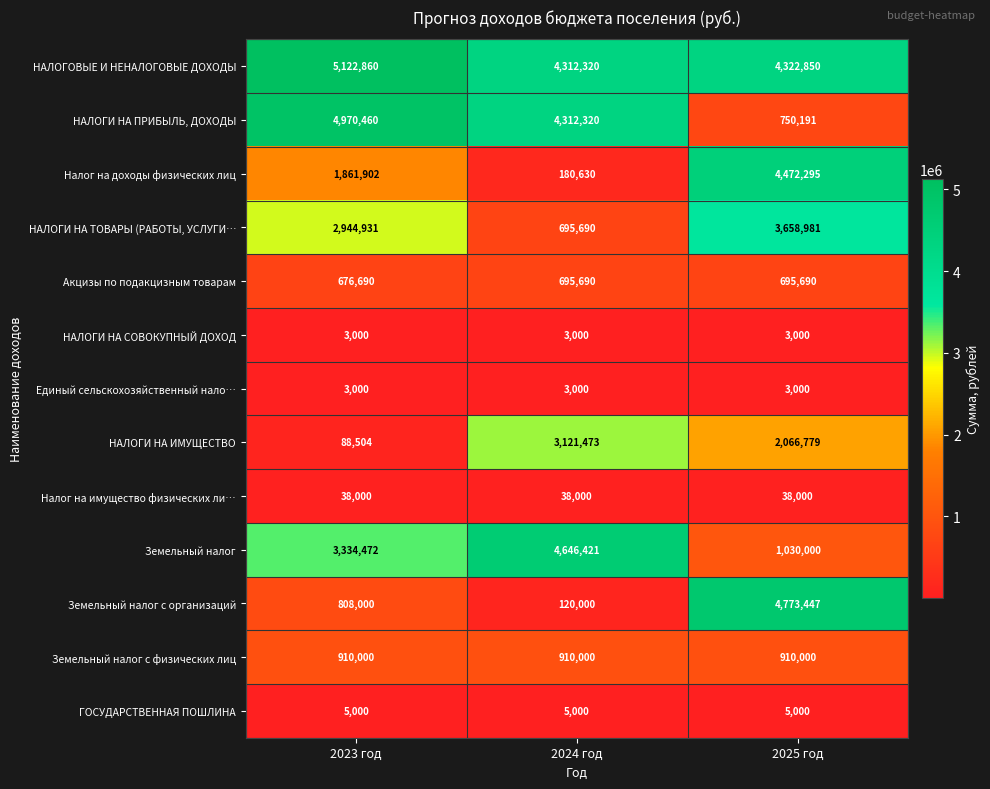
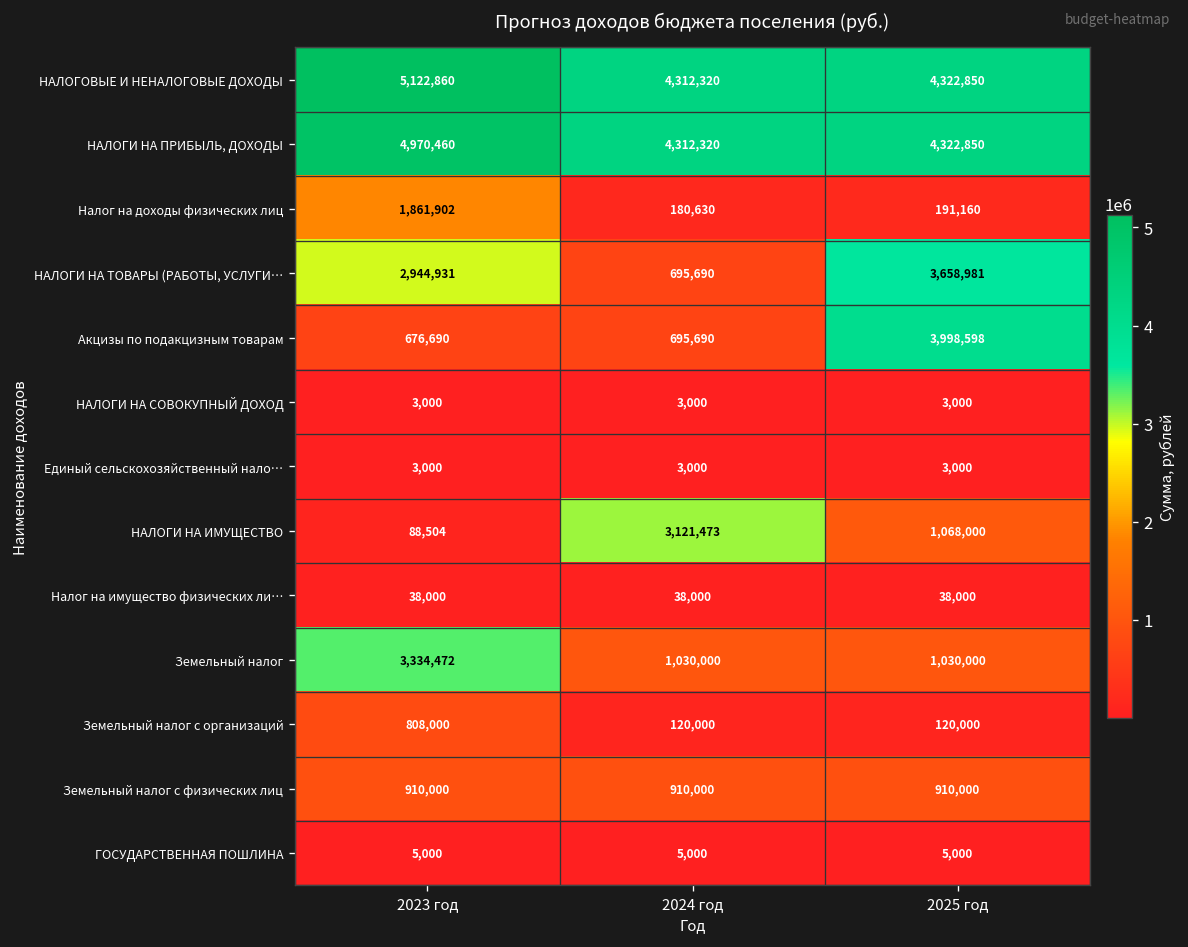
НАЛОГИ НА ПРИБЫЛЬ, ДОХОДЫ, 2025 год: 750,191 -> 4,322,850
Налог на доходы физических лиц, 2025 год: 4,472,295 -> 191,160
Акцизы по подакцизным товарам, 2025 год: 695,690 -> 3,998,598
НАЛОГИ НА ИМУЩЕСТВО, 2025 год: 2,066,779 -> 1,068,000
Земельный налог, 2024 год: 4,646,421 -> 1,030,000
Земельный налог с организаций, 2025 год: 4,773,447 -> 120,000
